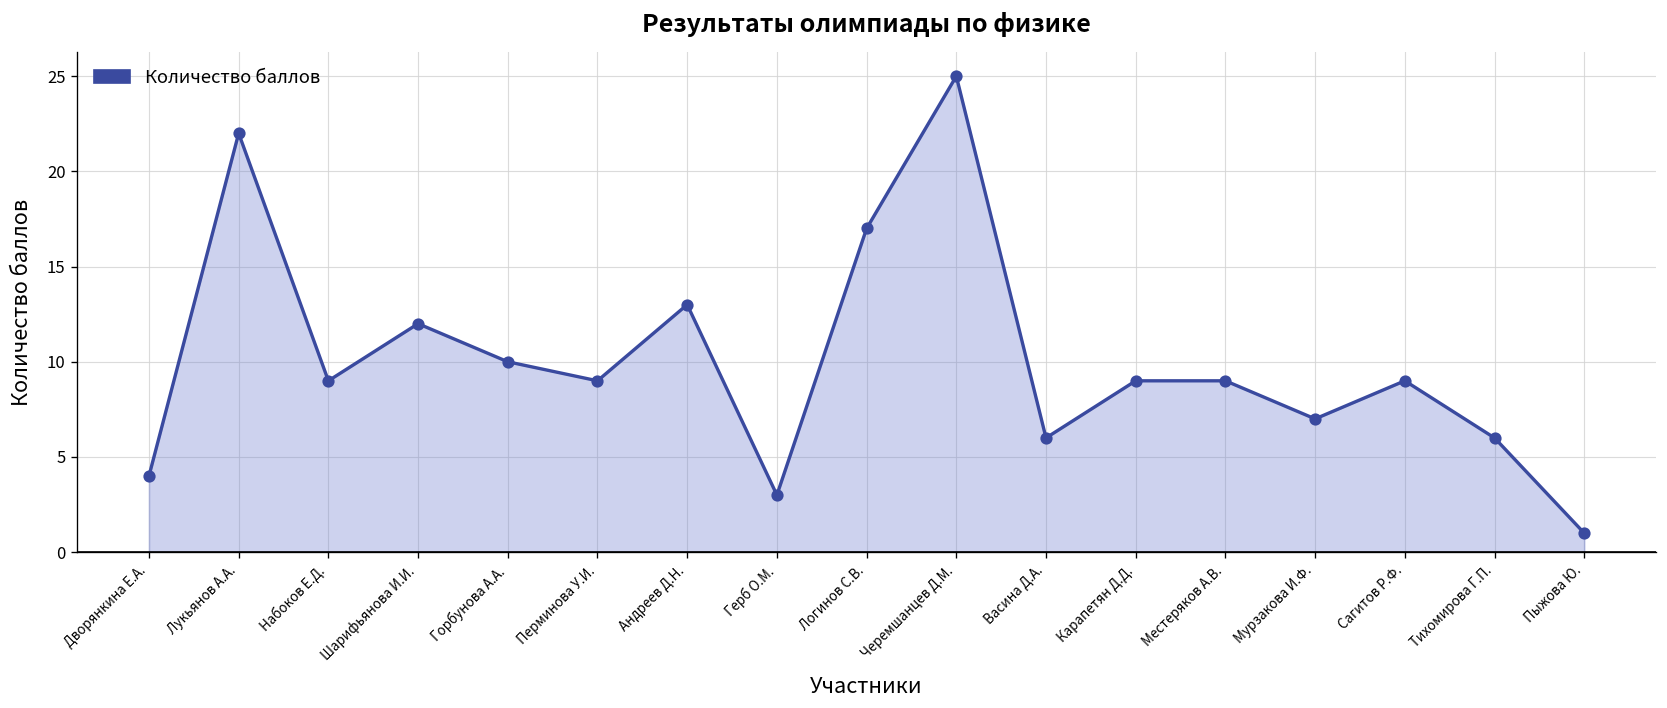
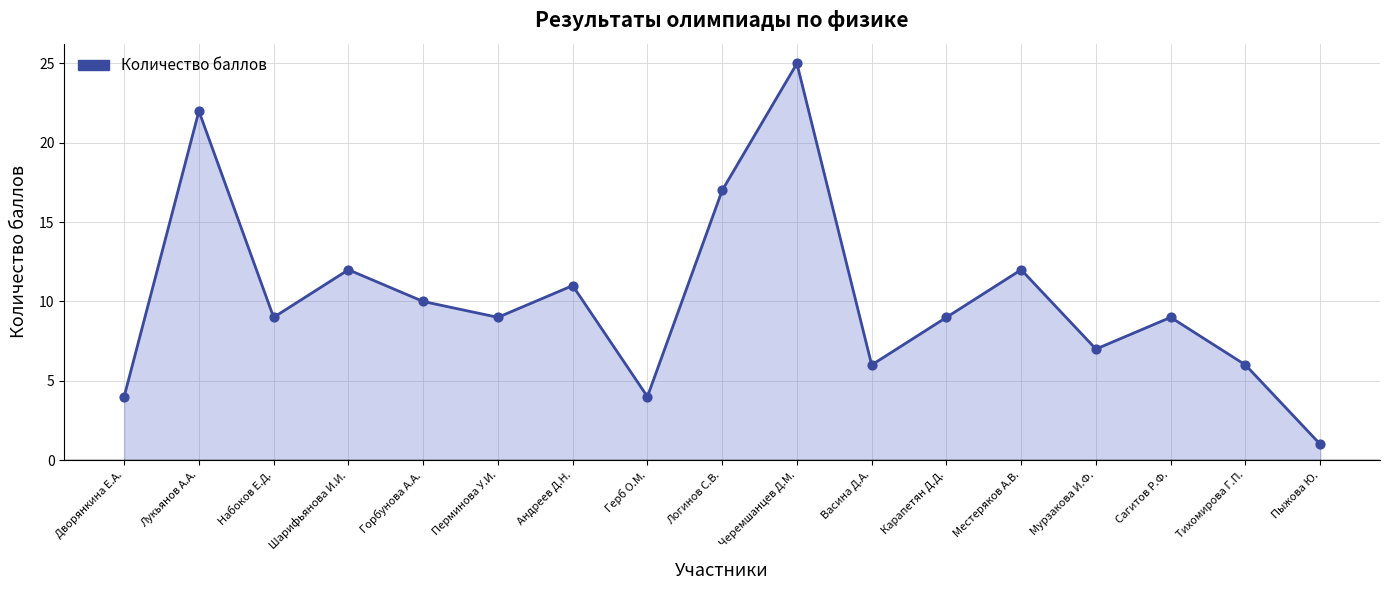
Андреев Д.Н.: 13 -> 11
Герб О.М.: 3 -> 4
Местеряков А.В.: 9 -> 12
